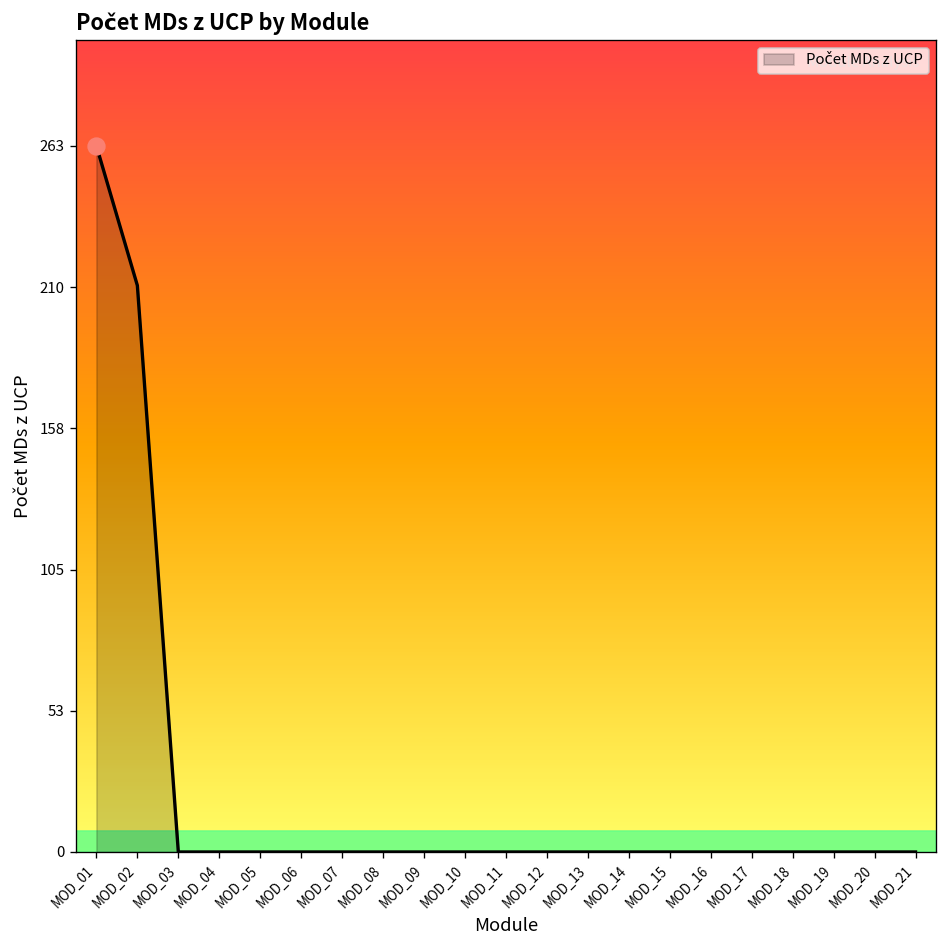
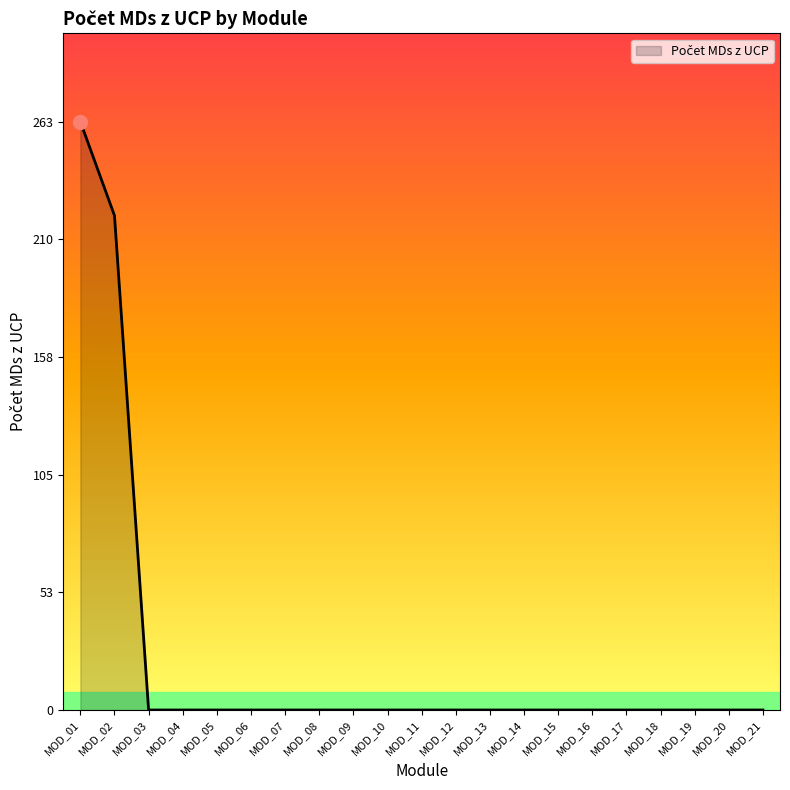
Počet MDs z UCP, MOD_02: 211 -> 221
